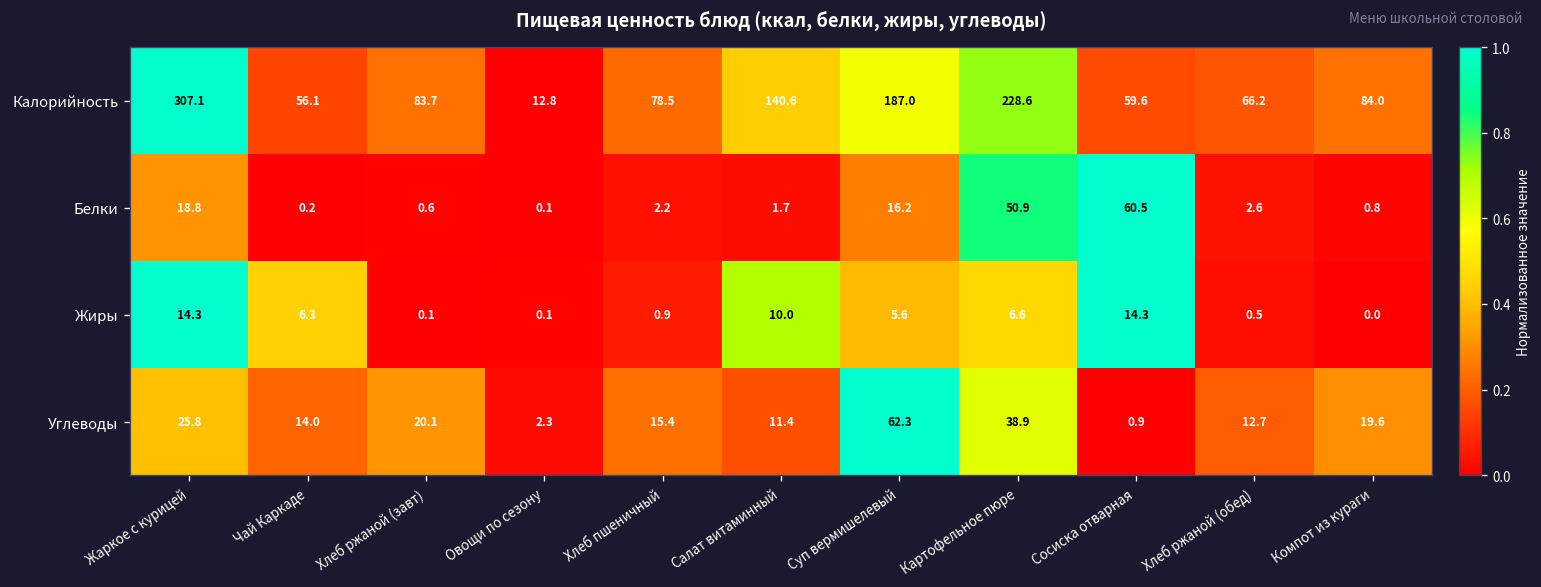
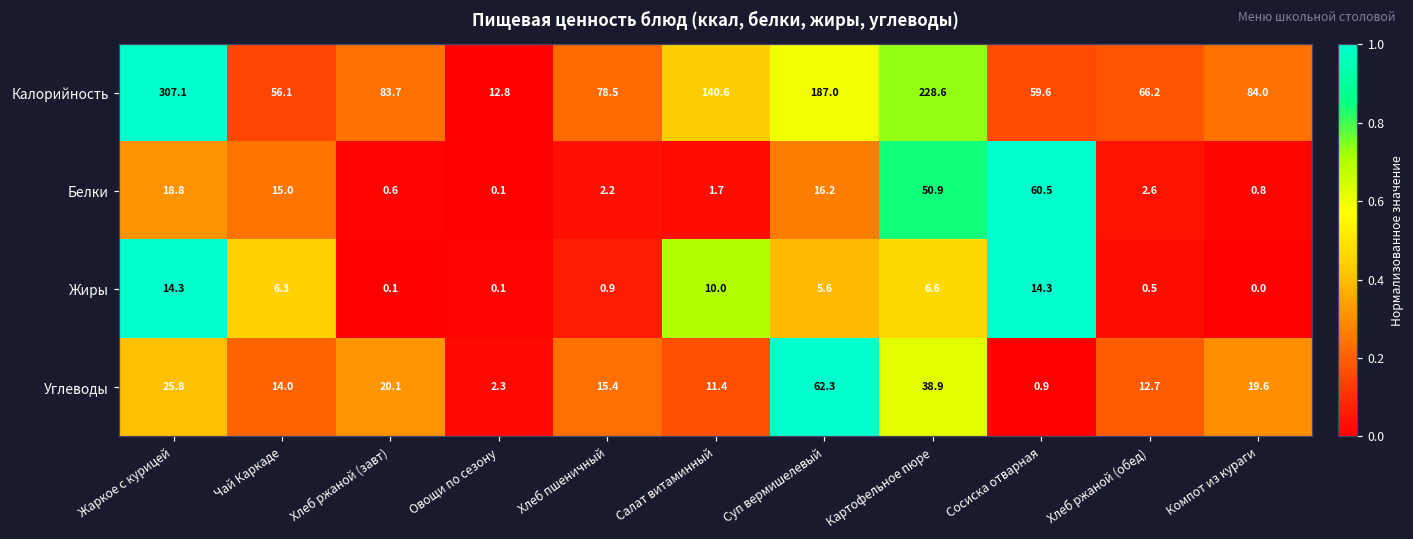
Белки, Чай Каркаде: 0.2 -> 15.0
